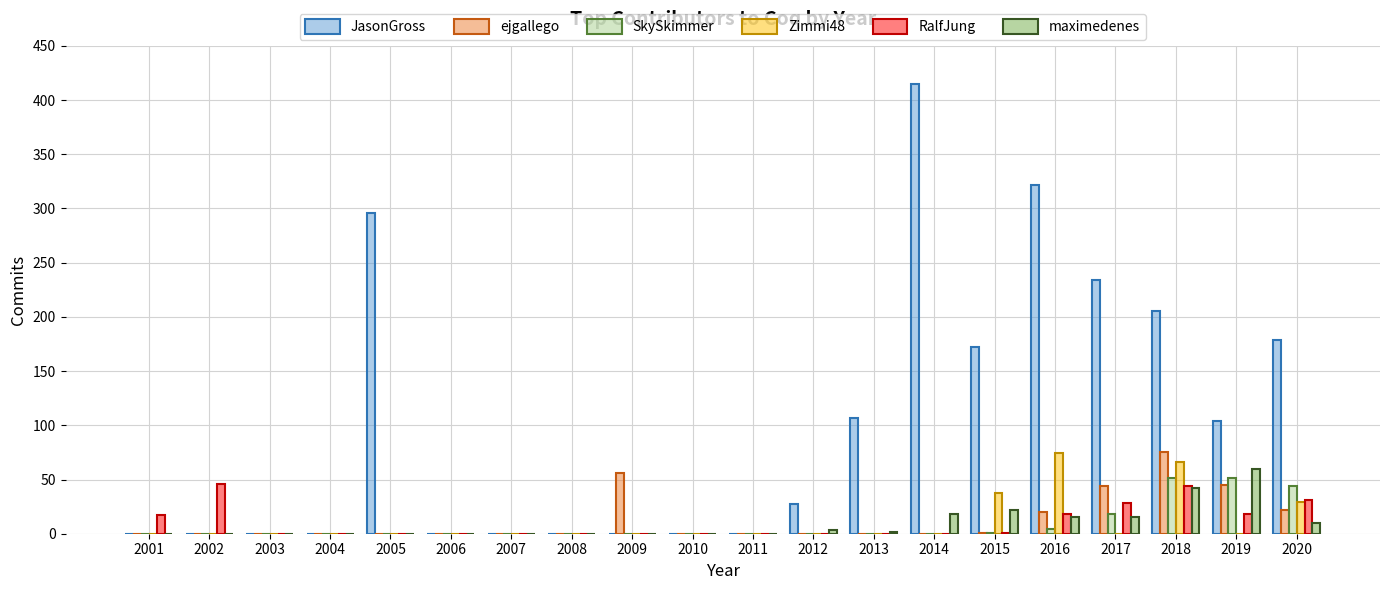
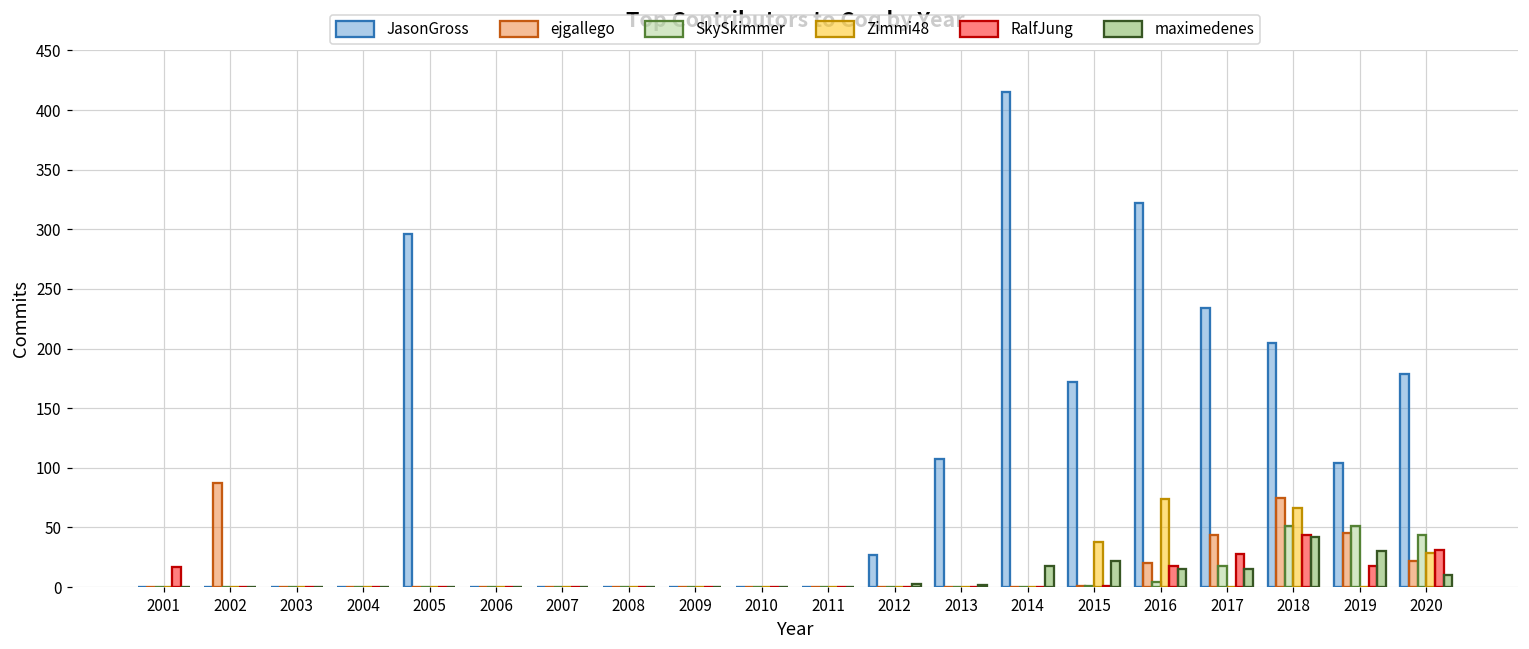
ejgallego, 2002: 0 -> 87
RalfJung, 2002: 46 -> 0
ejgallego, 2009: 56 -> 0
maximedenes, 2019: 60 -> 30
